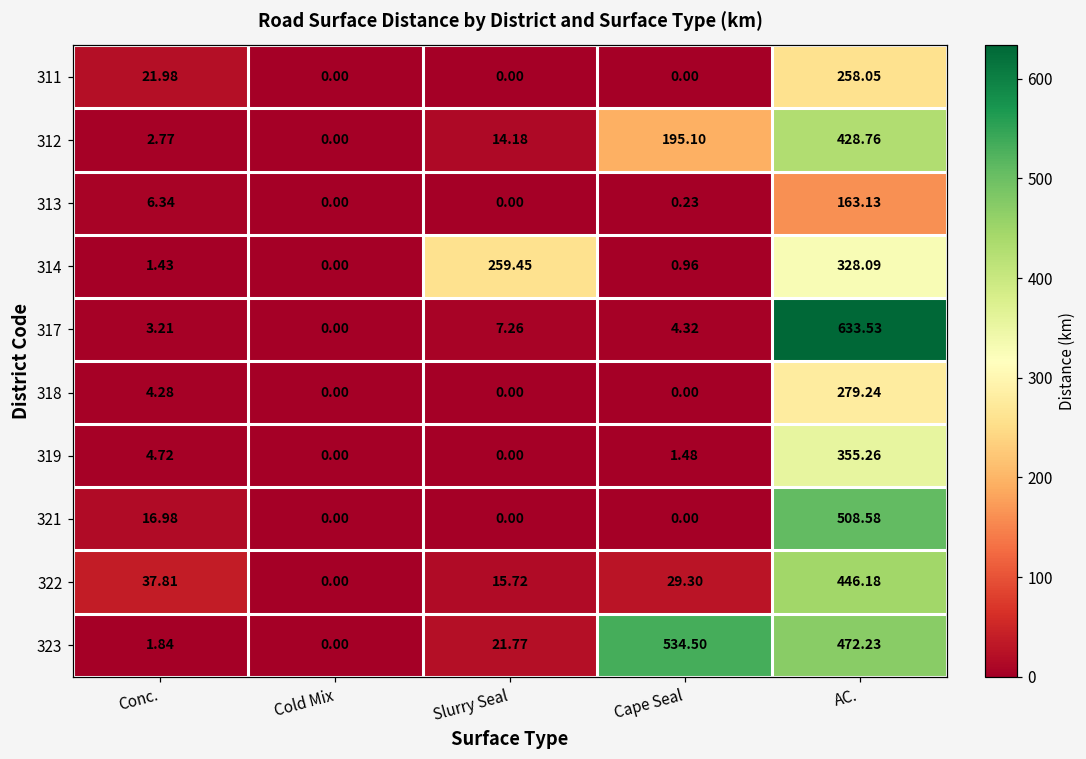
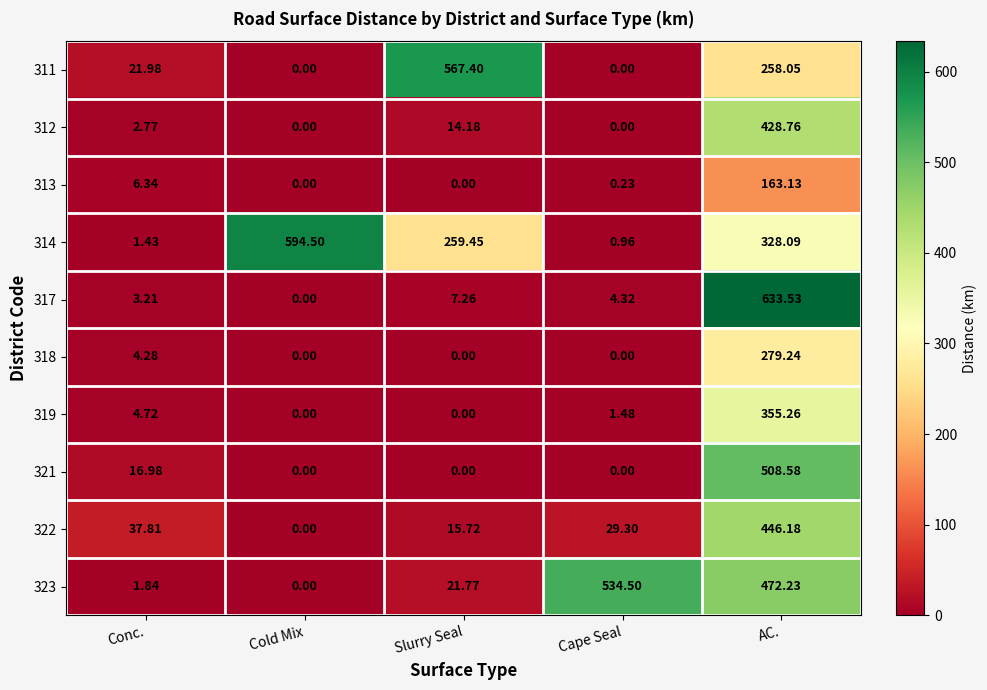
311, Slurry Seal: 0.00 -> 567.40
312, Cape Seal: 195.10 -> 0.00
314, Cold Mix: 0.00 -> 594.50
